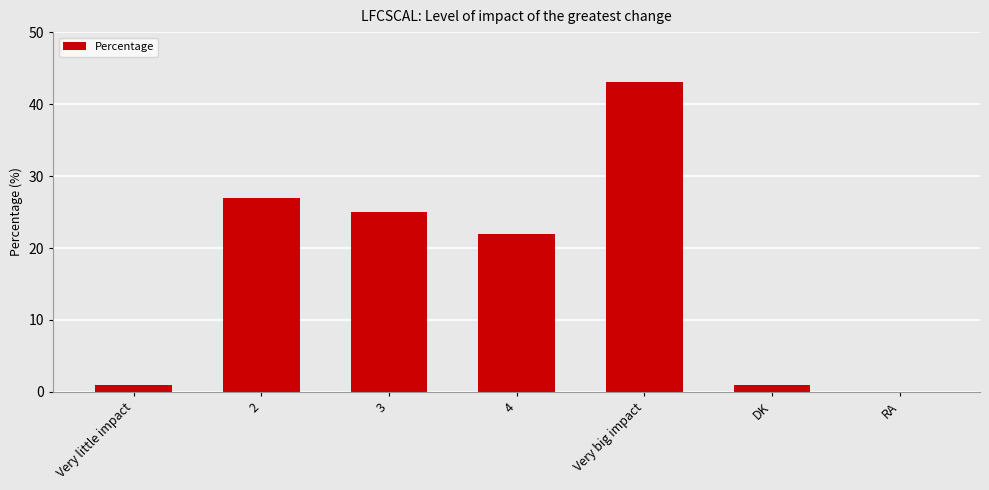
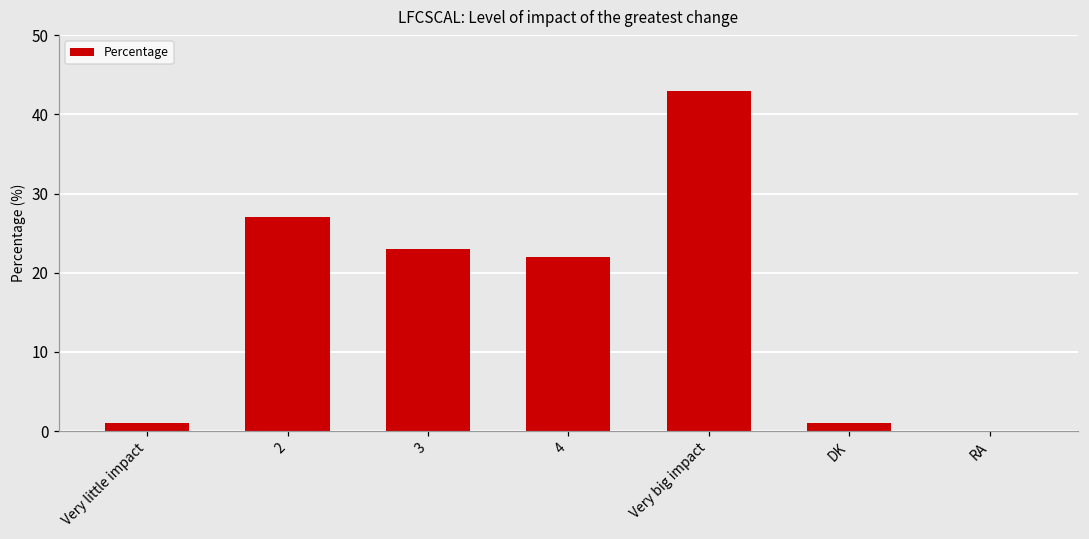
3: 25 -> 23
